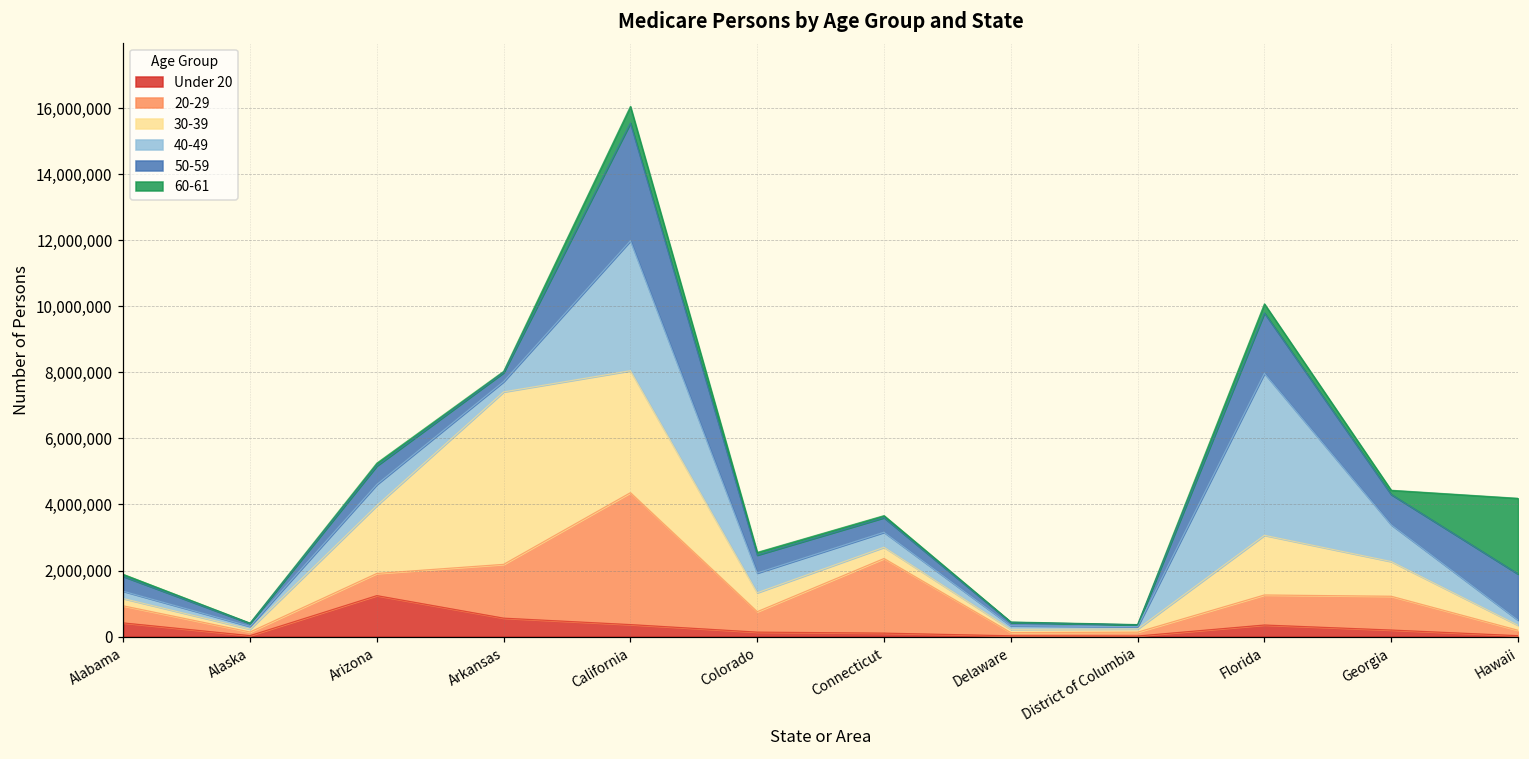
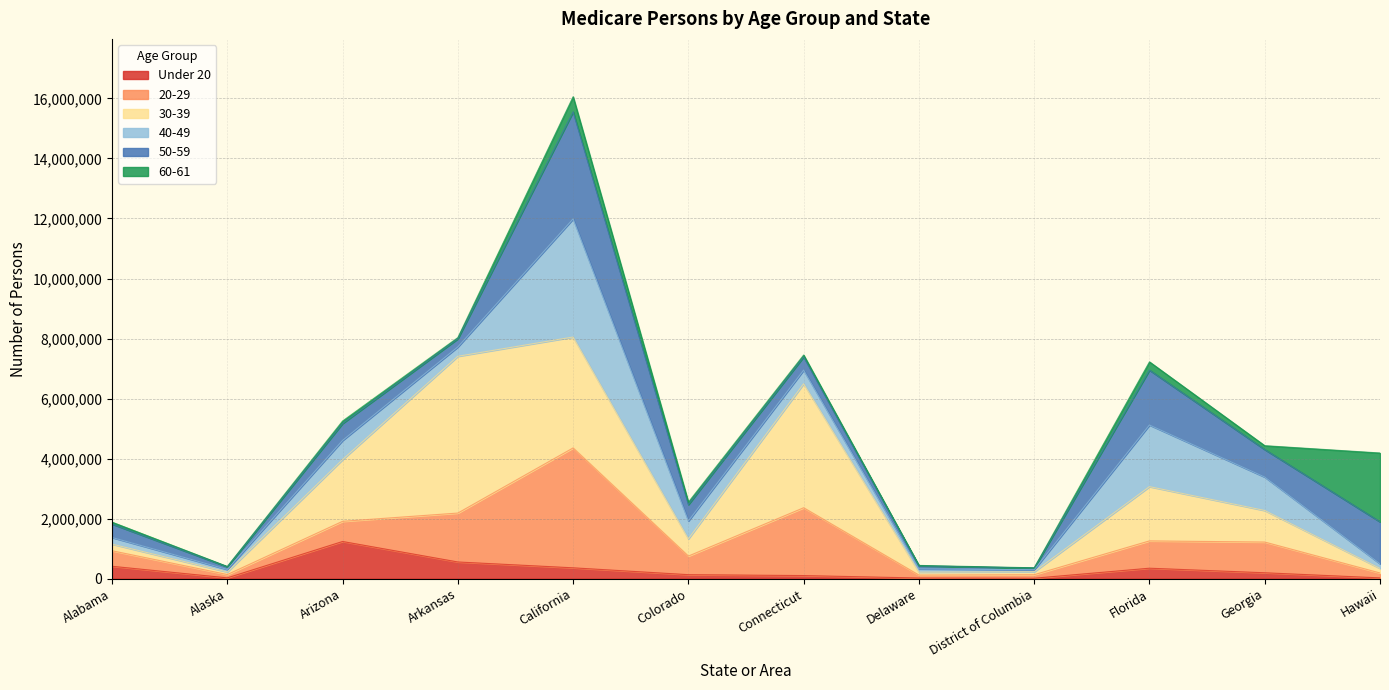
30-39, Connecticut: 300,000 -> 4,100,000
40-49, Florida: 4,900,000 -> 2,100,000
